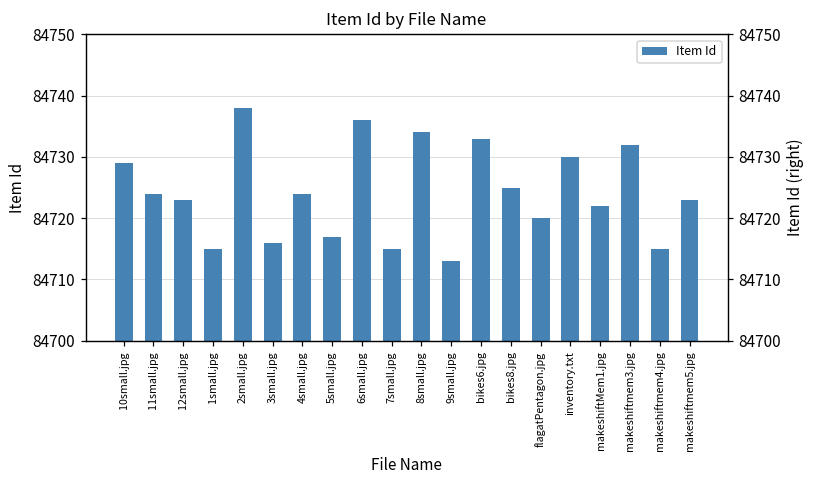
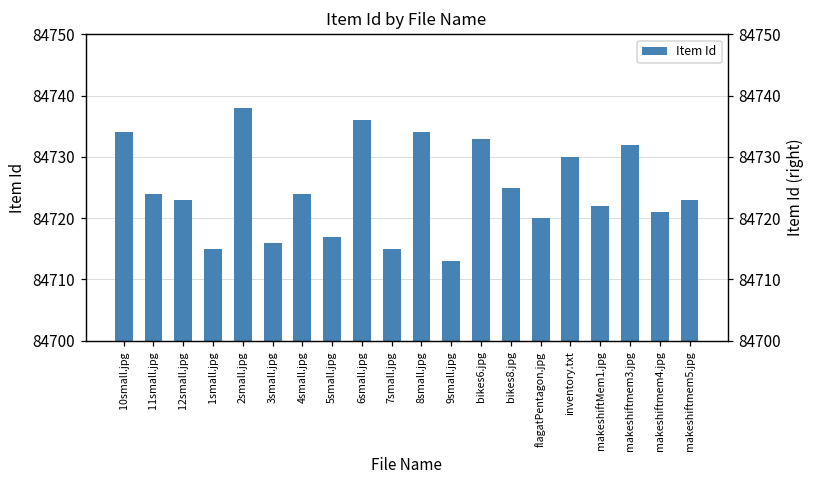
10small.jpg: 84729 -> 84734
makeshiftmem4.jpg: 84715 -> 84721
